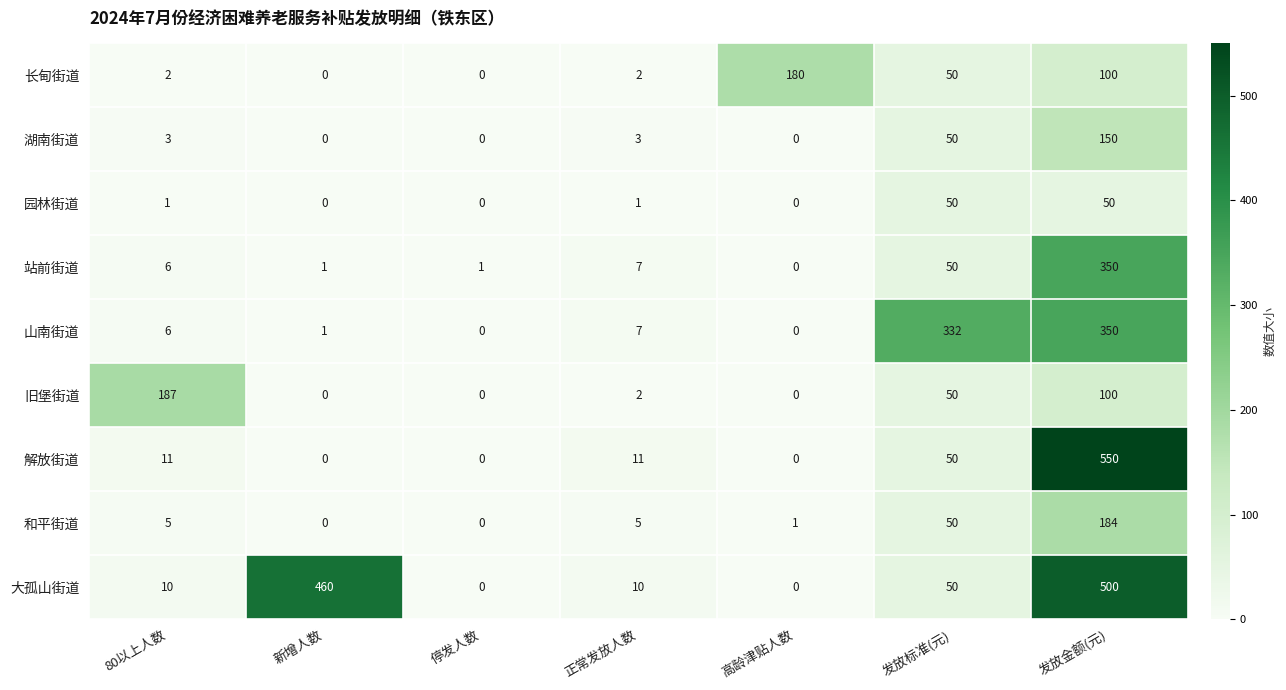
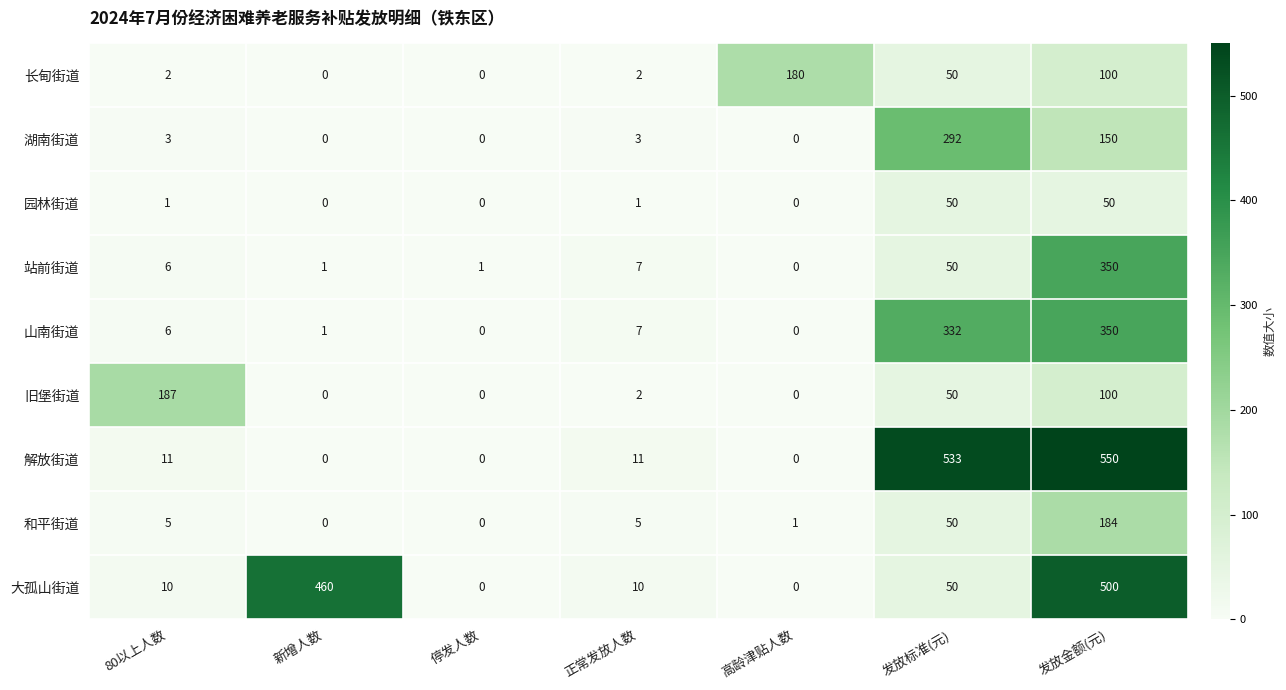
湖南街道, 发放标准(元): 50 -> 292
解放街道, 发放标准(元): 50 -> 533
